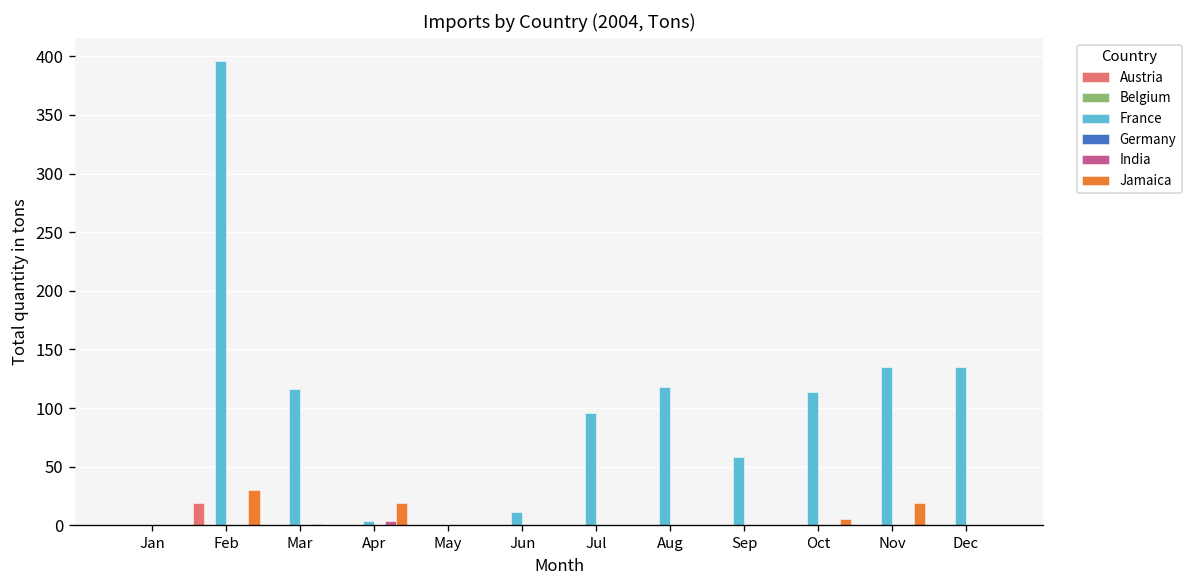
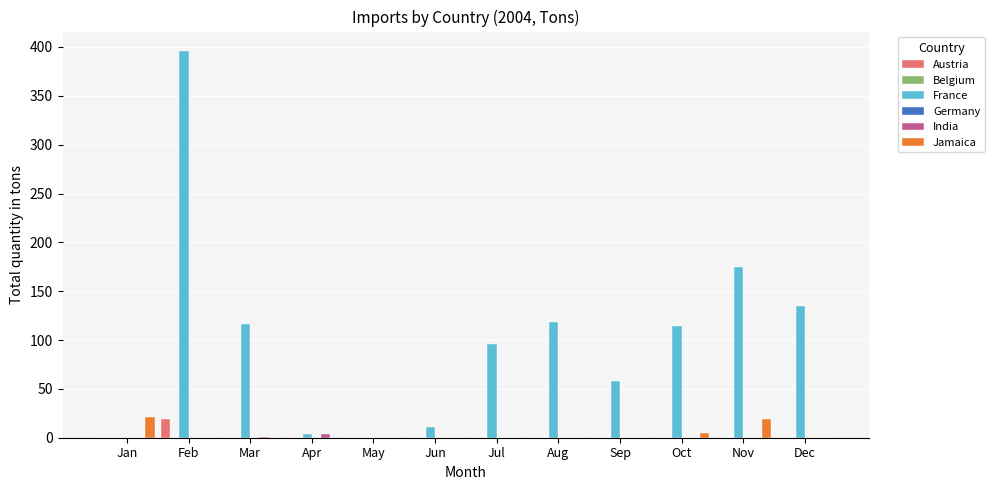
Jamaica, Jan: 0 -> 20
Jamaica, Feb: 30 -> 0
Jamaica, Apr: 20 -> 0
France, Nov: 140 -> 180
